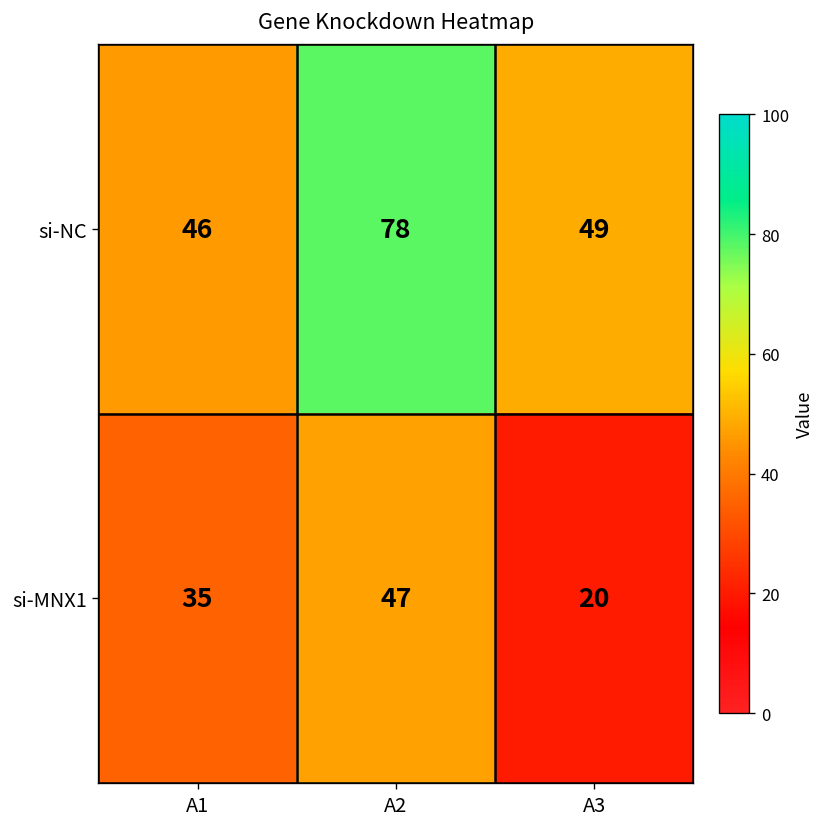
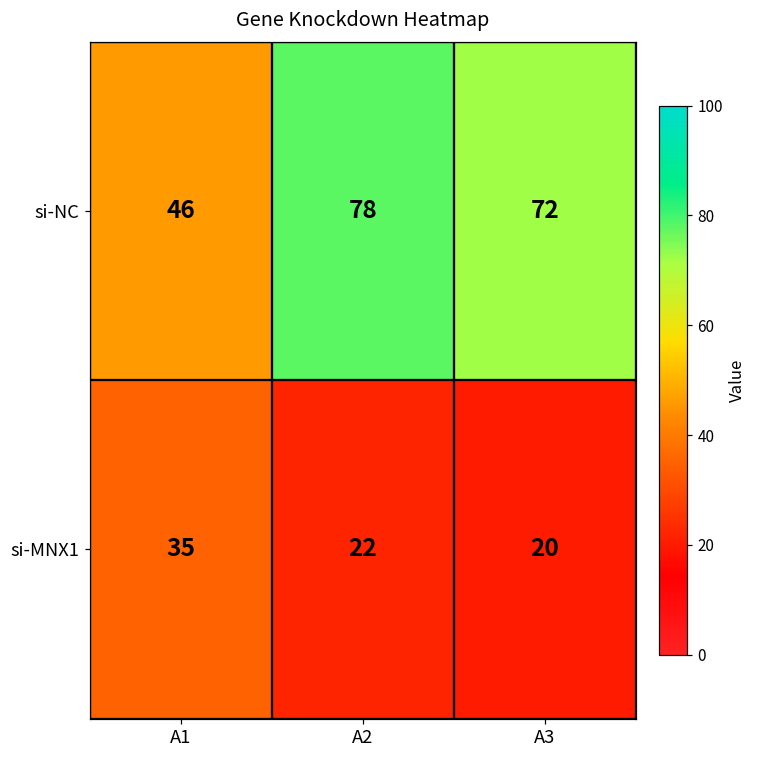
si-NC, A3: 49 -> 72
si-MNX1, A2: 47 -> 22
